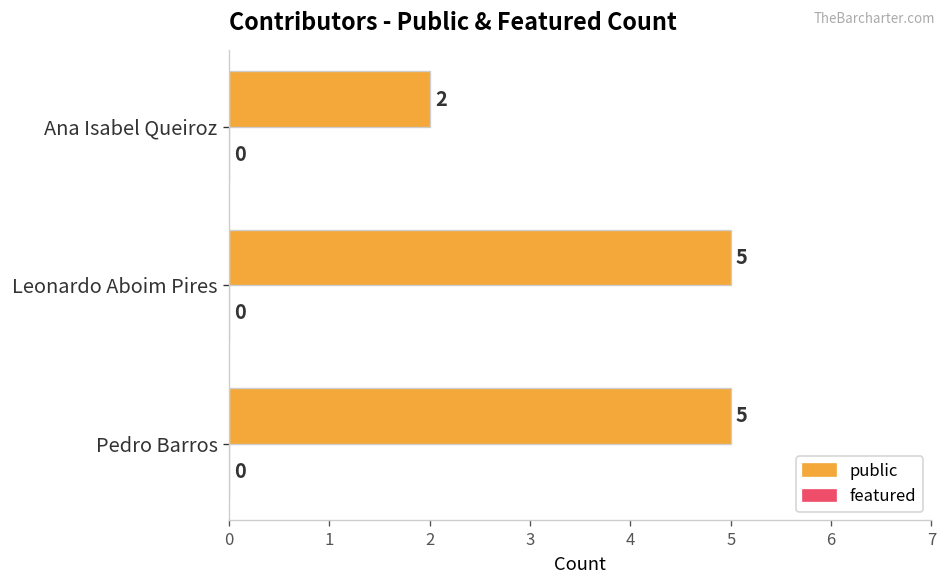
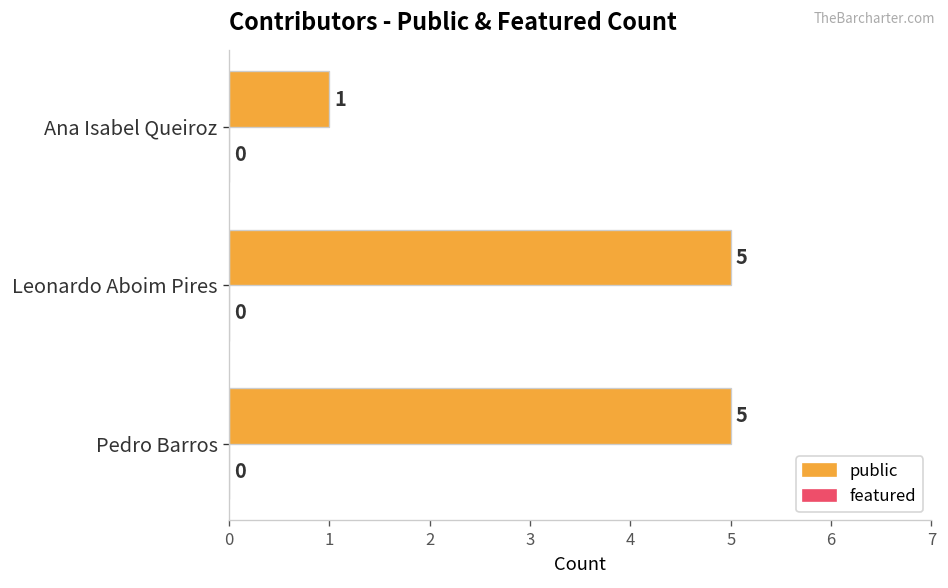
public, Ana Isabel Queiroz: 2 -> 1
